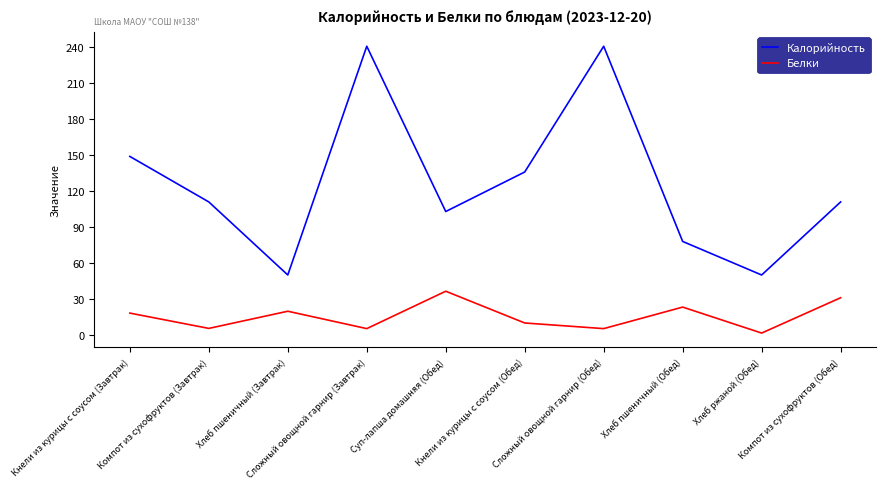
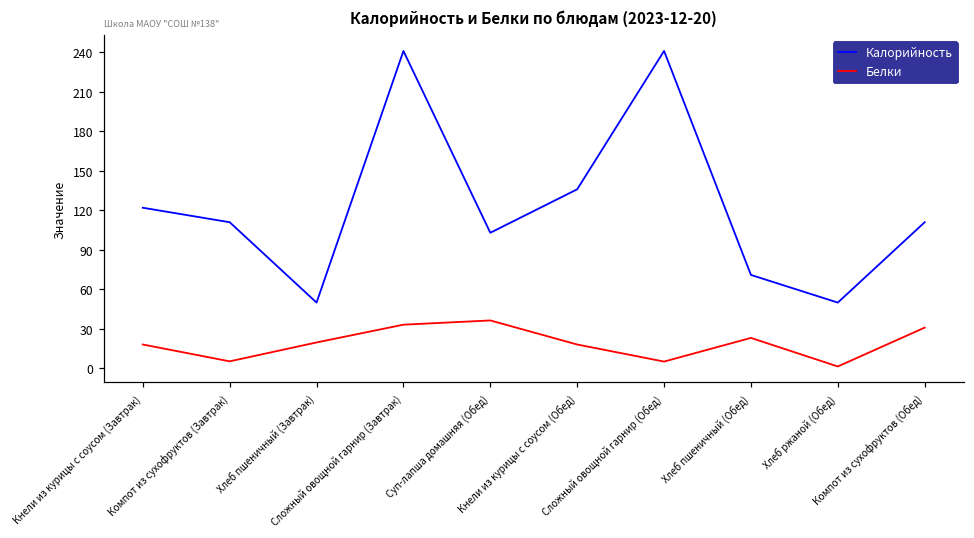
Калорийность, Кнели из курицы с соусом (Завтрак): 149 -> 122
Белки, Сложный овощной гарнир (Завтрак): 5 -> 33
Белки, Кнели из курицы с соусом (Обед): 10 -> 18
Калорийность, Хлеб пшеничный (Обед): 78 -> 71
